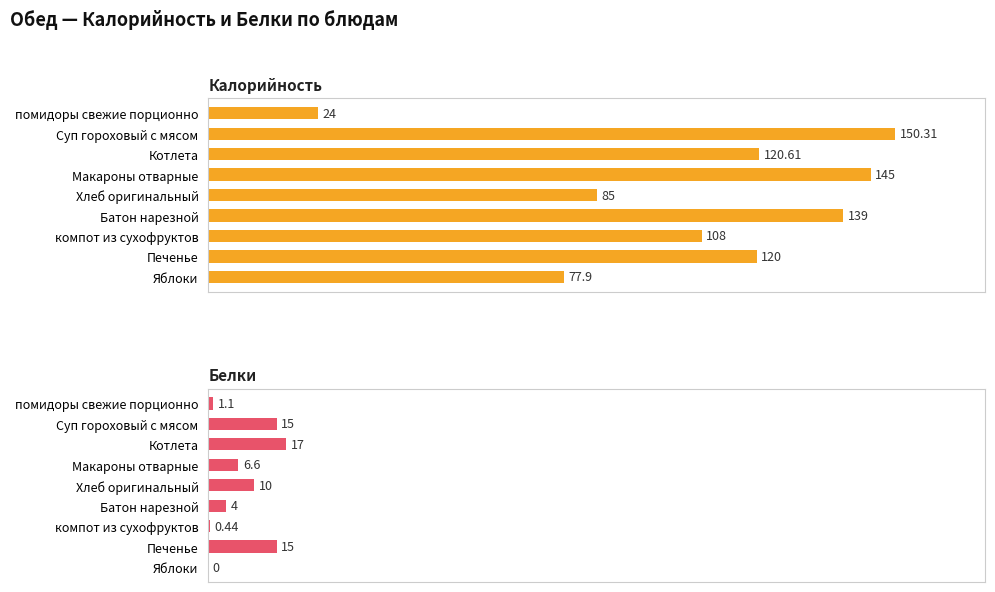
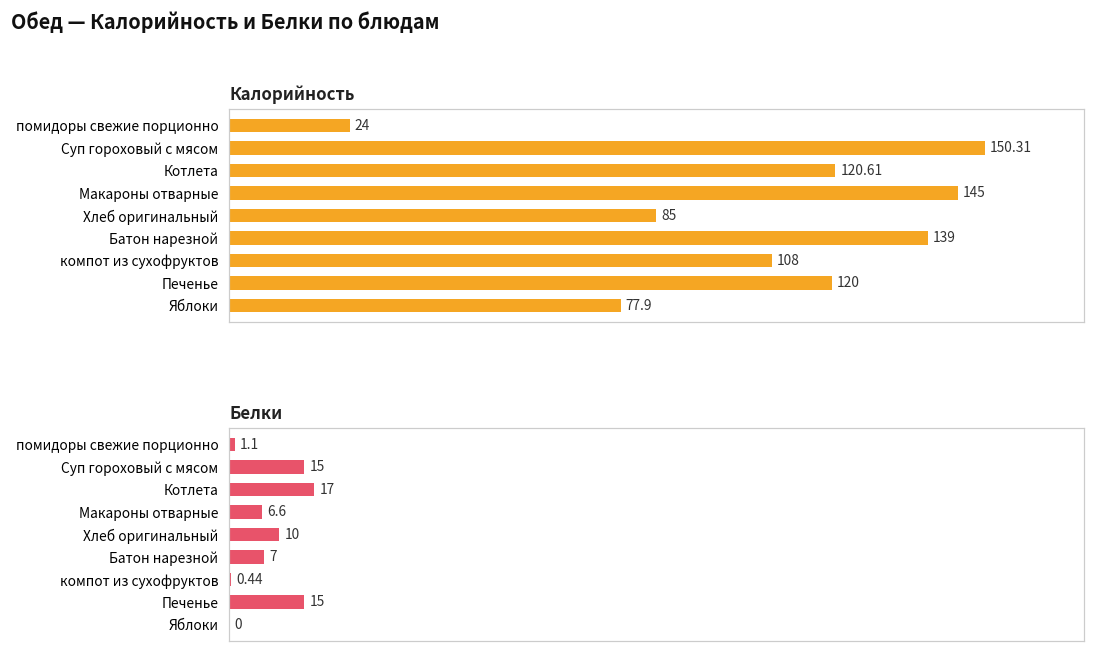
Белки, Батон нарезной: 4 -> 7
